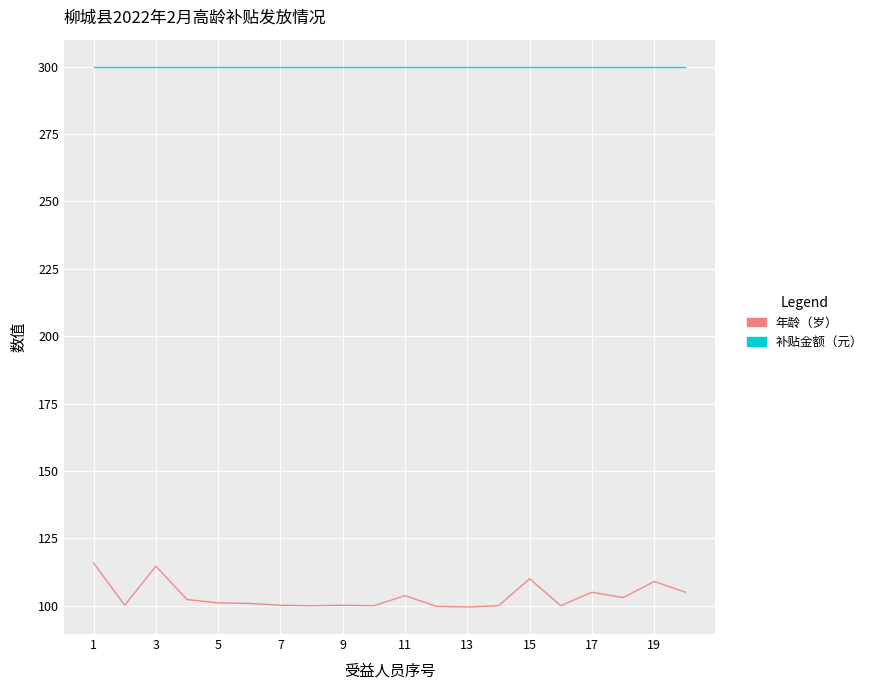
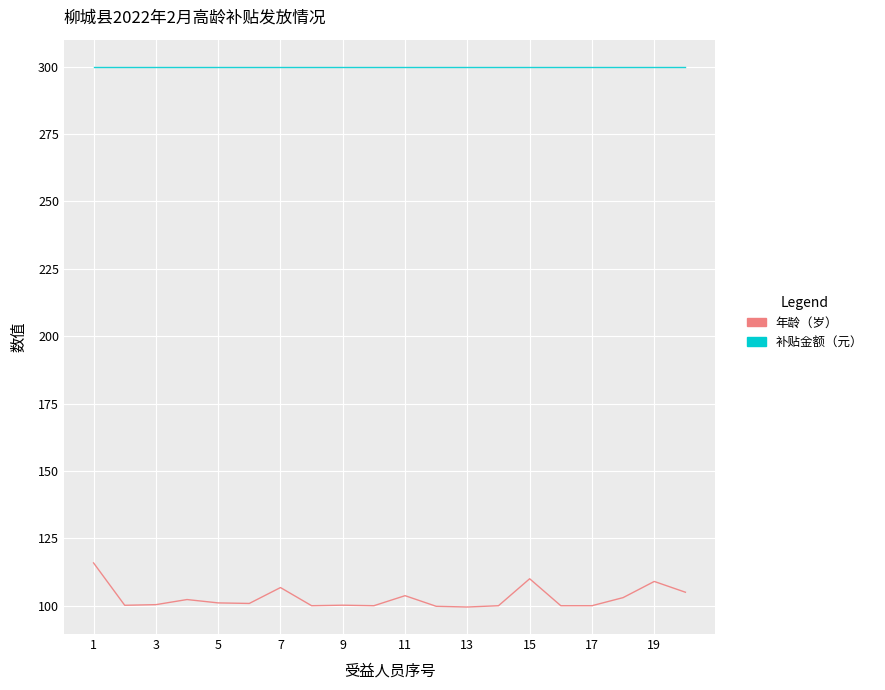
年龄（岁）, 3: 115 -> 100
年龄（岁）, 7: 100 -> 107
年龄（岁）, 17: 105 -> 100
